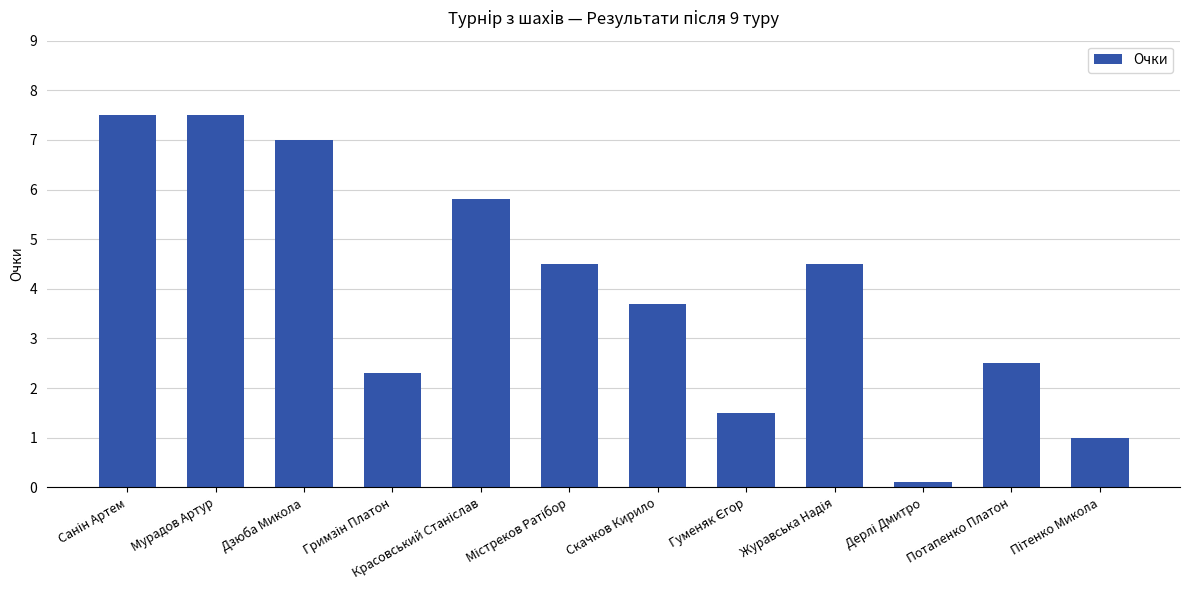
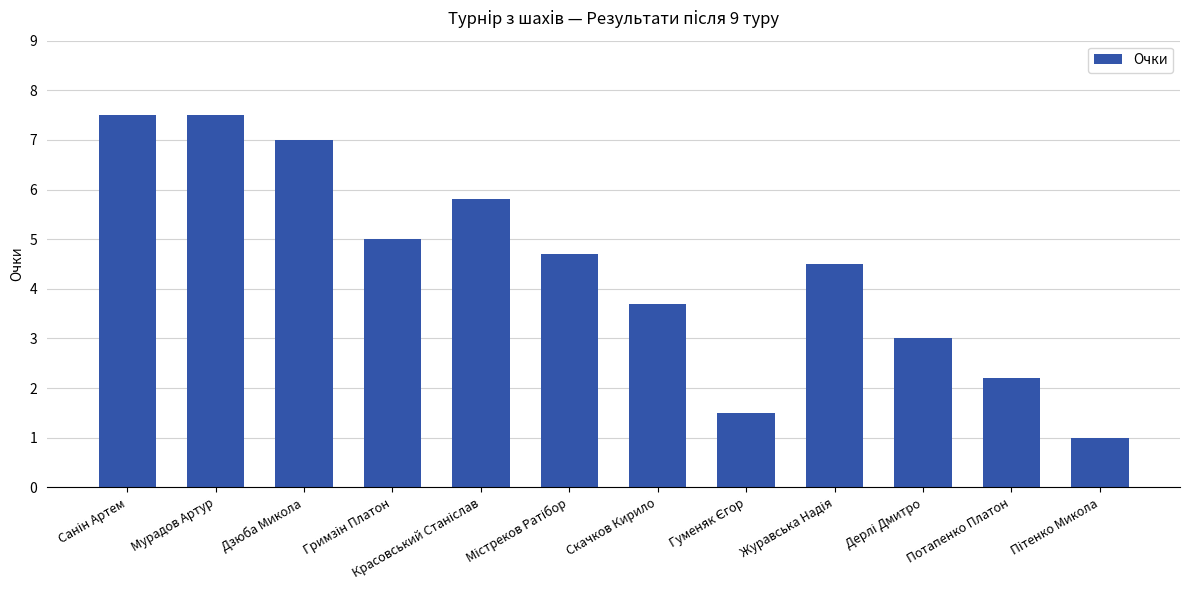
Гримзін Платон: 2.3 -> 5.0
Містреков Ратібор: 4.5 -> 4.7
Дерлі Дмитро: 0.1 -> 3.0
Потапенко Платон: 2.5 -> 2.2
